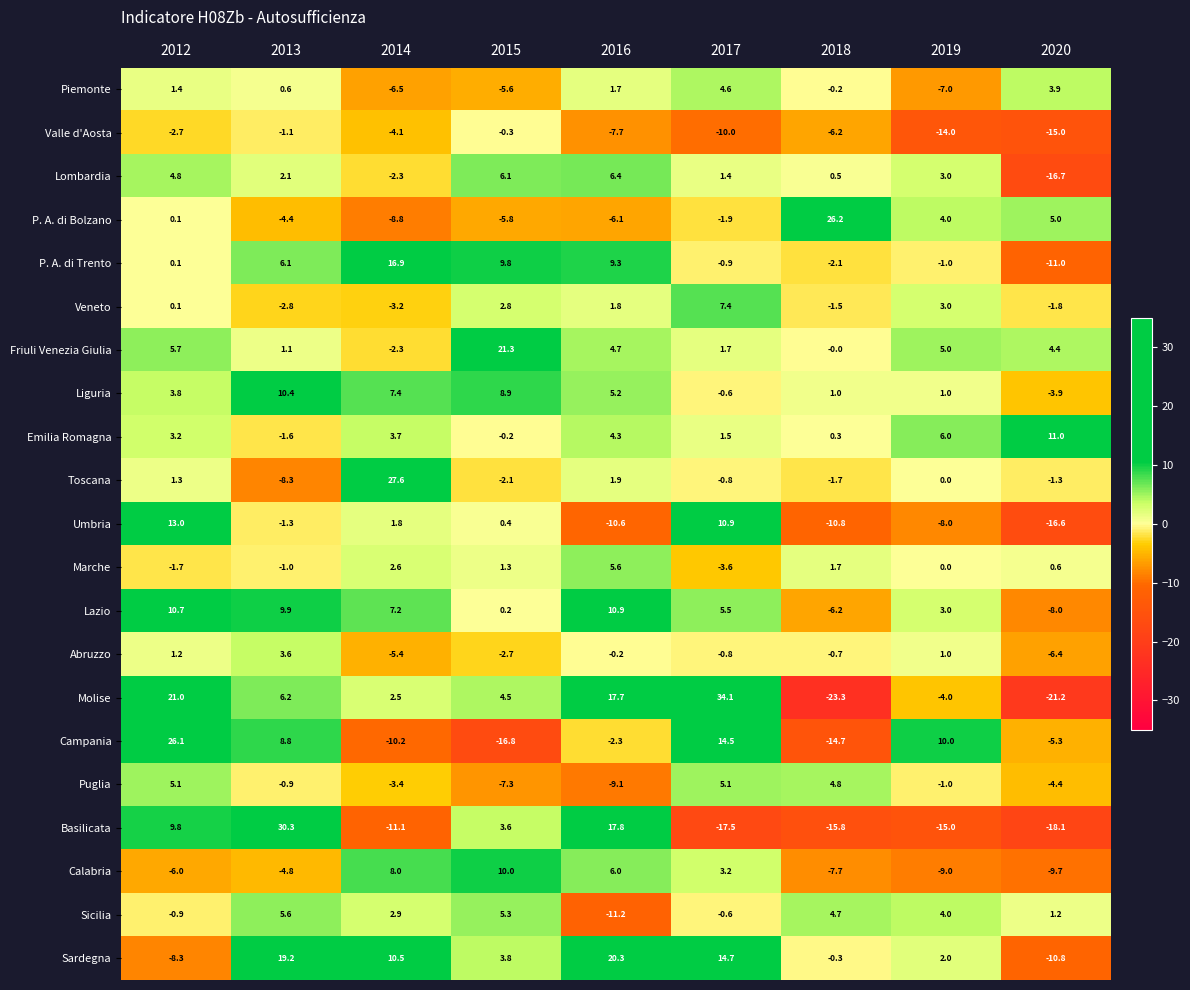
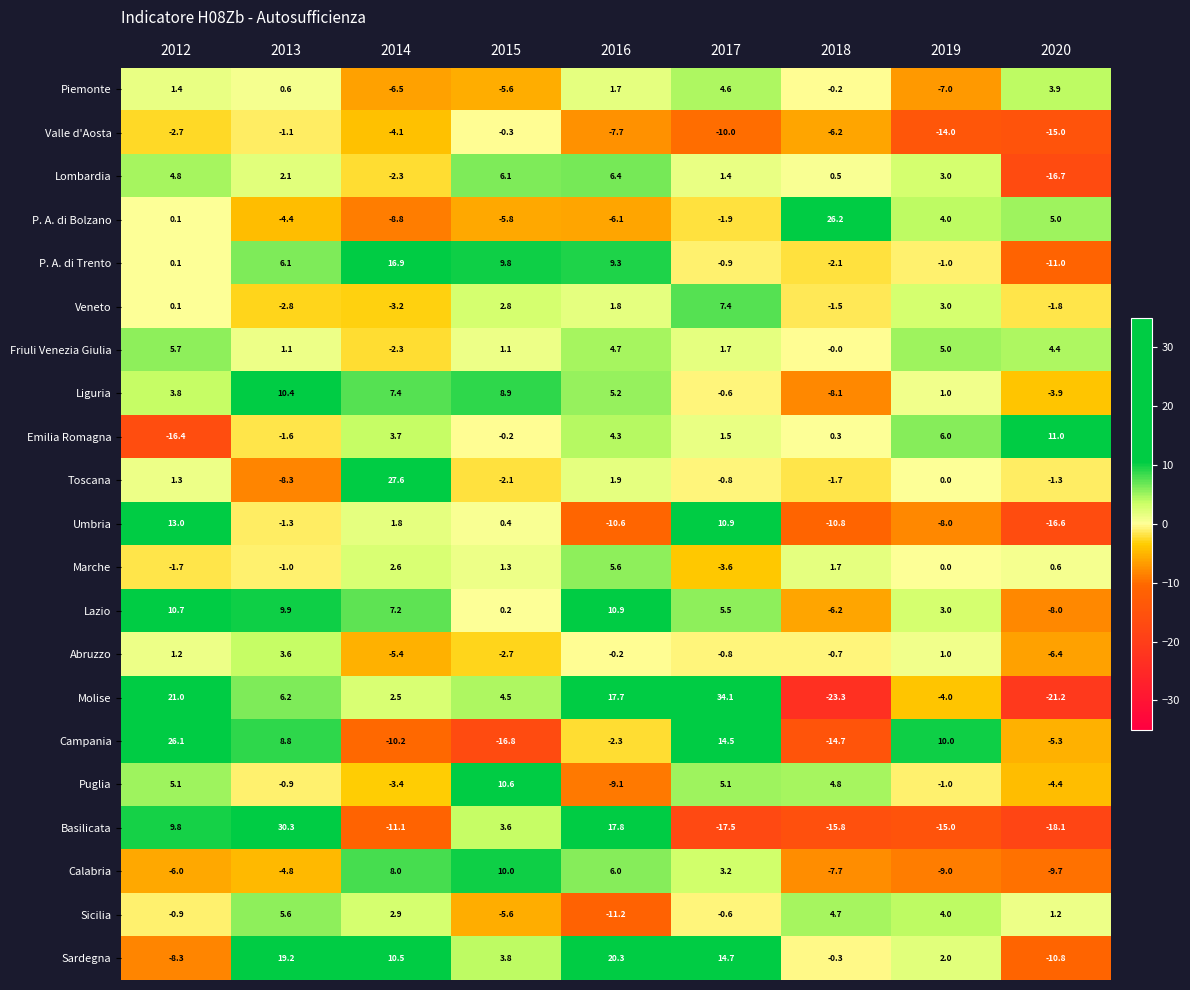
Friuli Venezia Giulia, 2015: 21.3 -> 1.1
Liguria, 2018: 1.0 -> -8.1
Emilia Romagna, 2012: 3.2 -> -16.4
Puglia, 2015: -7.3 -> 10.6
Sicilia, 2015: 5.3 -> -5.6
